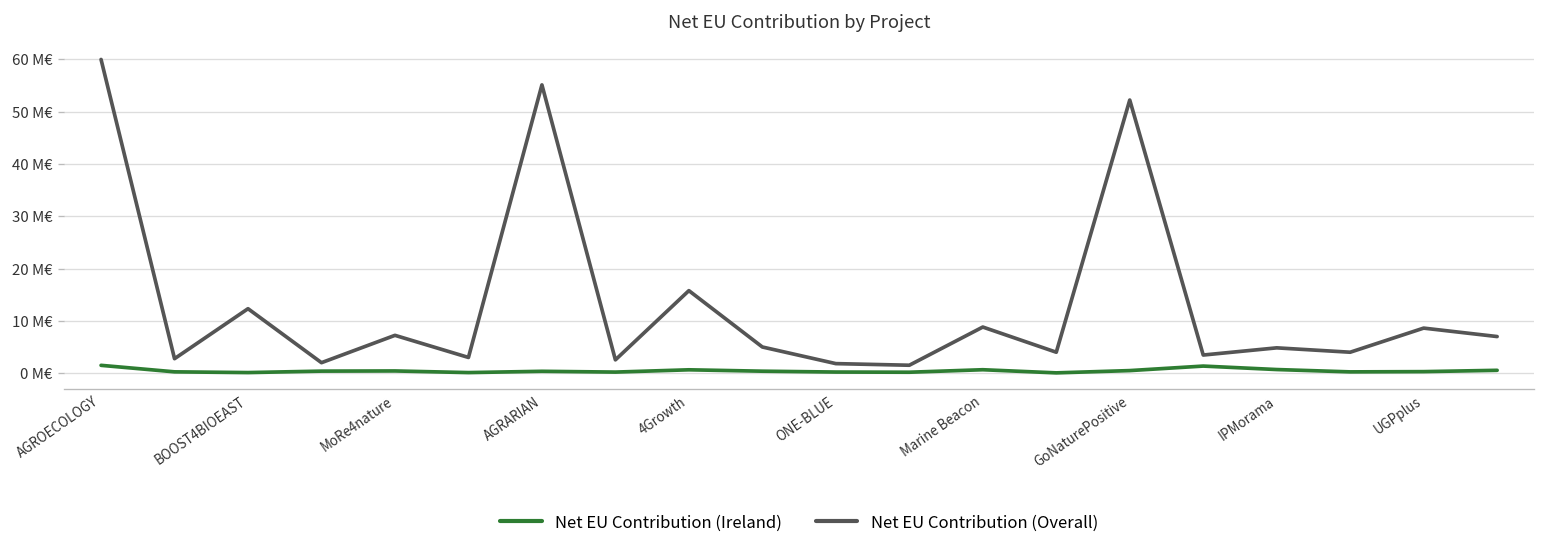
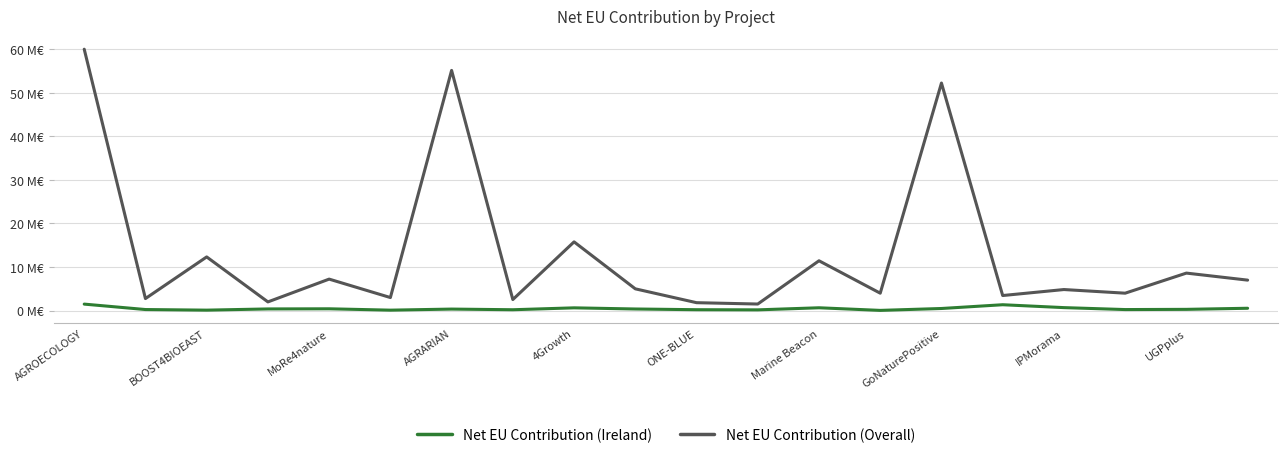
Net EU Contribution (Overall), Marine Beacon: 9 M€ -> 11 M€
